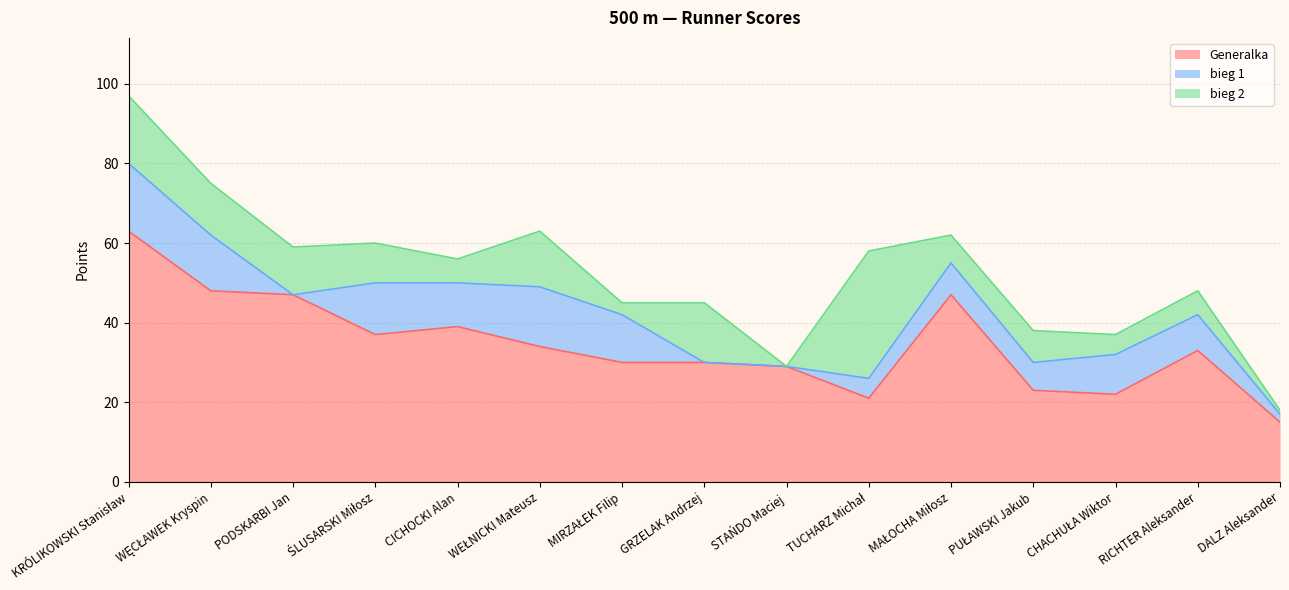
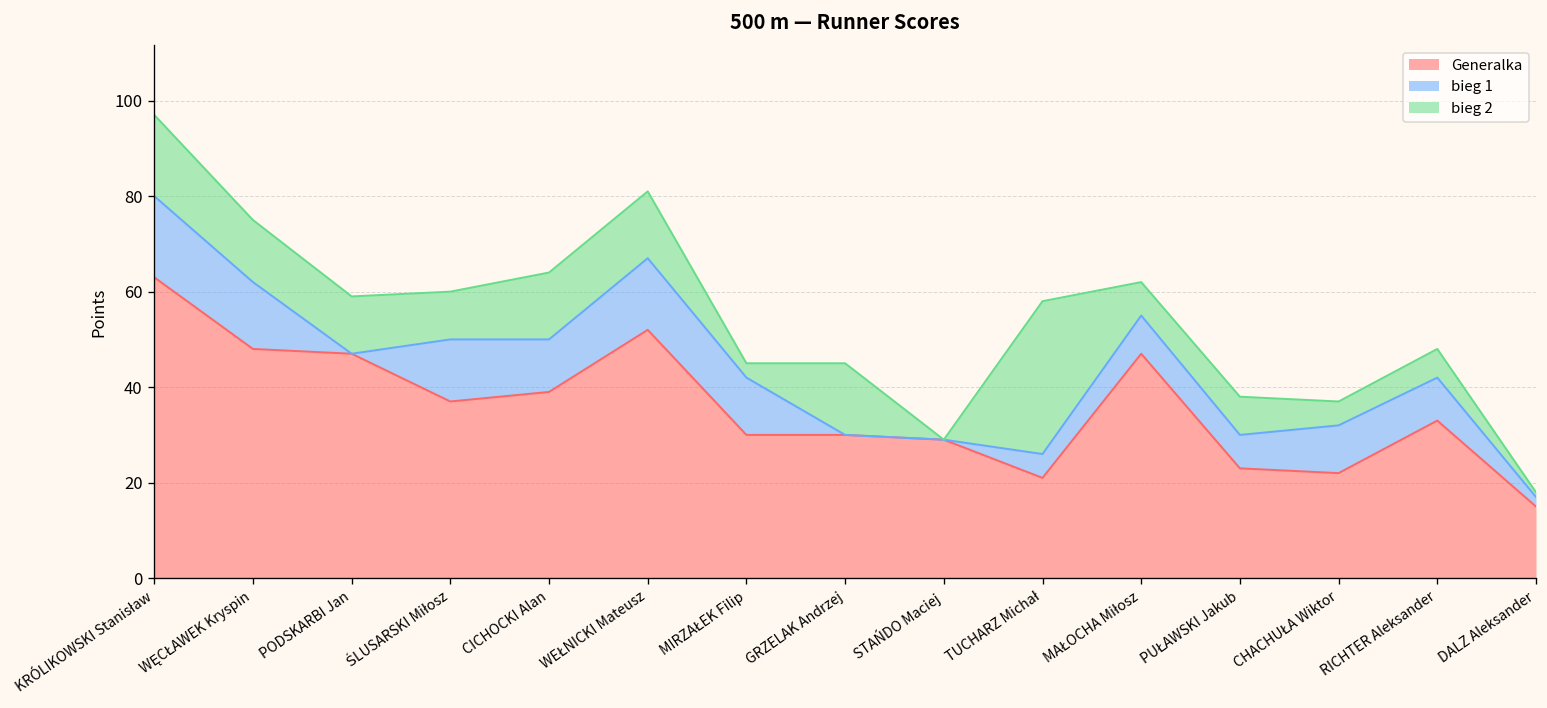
bieg 2, CICHOCKI Alan: 6 -> 14
Generalka, WEŁNICKI Mateusz: 34 -> 52
